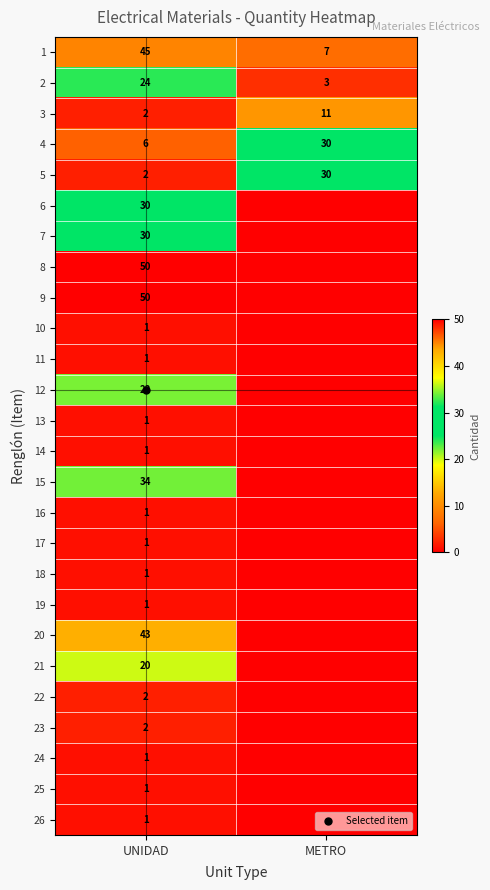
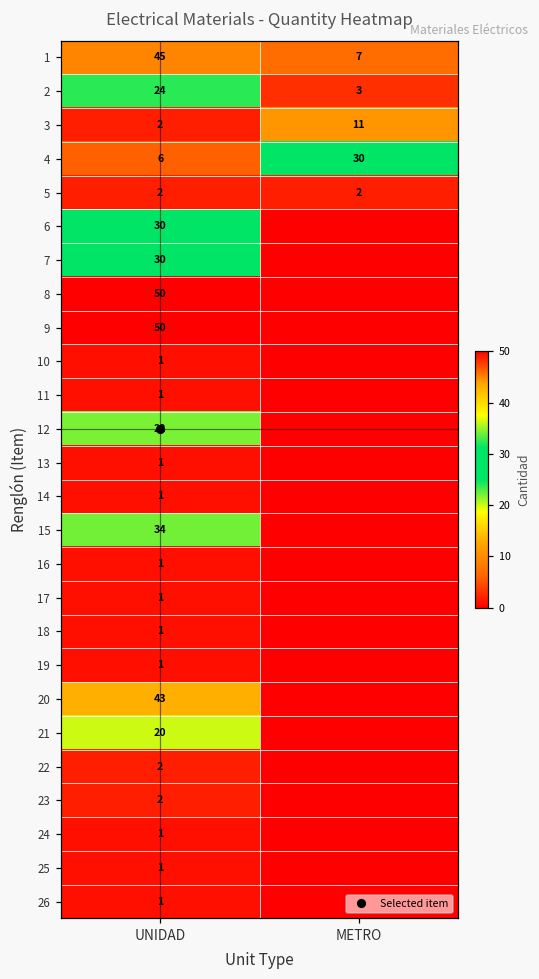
5, METRO: 30 -> 2
